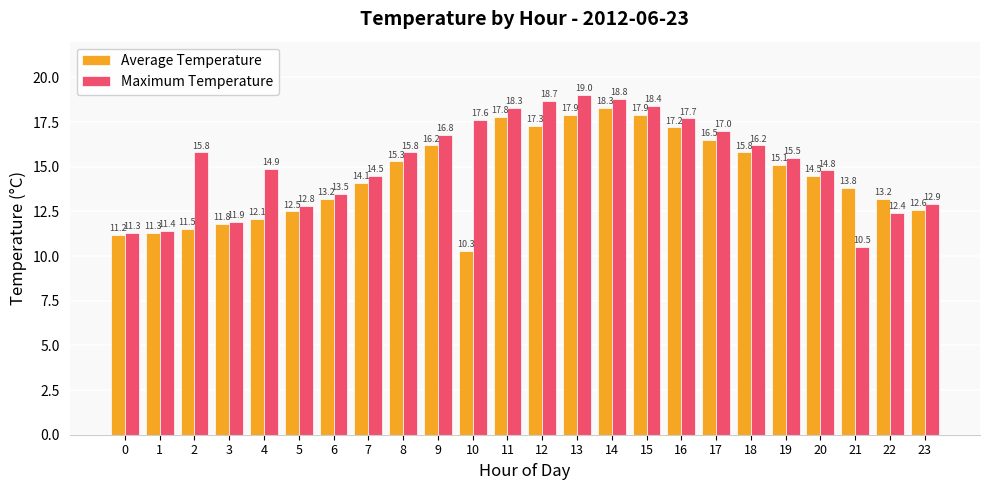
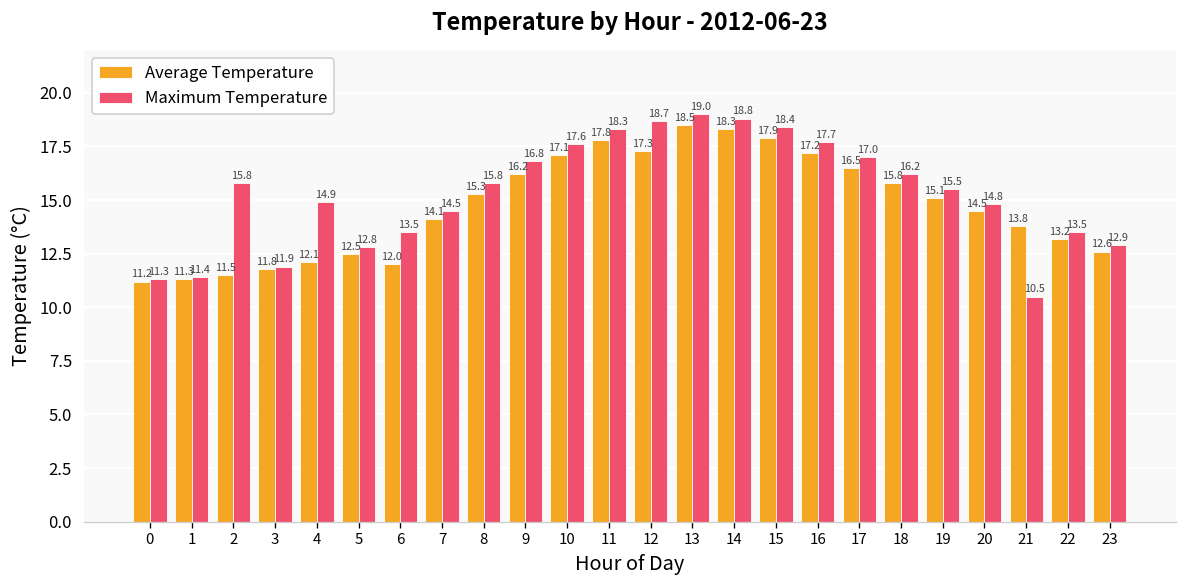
Average Temperature, 6: 13.2 -> 12.0
Average Temperature, 10: 10.3 -> 17.1
Average Temperature, 13: 17.9 -> 18.5
Maximum Temperature, 22: 12.4 -> 13.5
